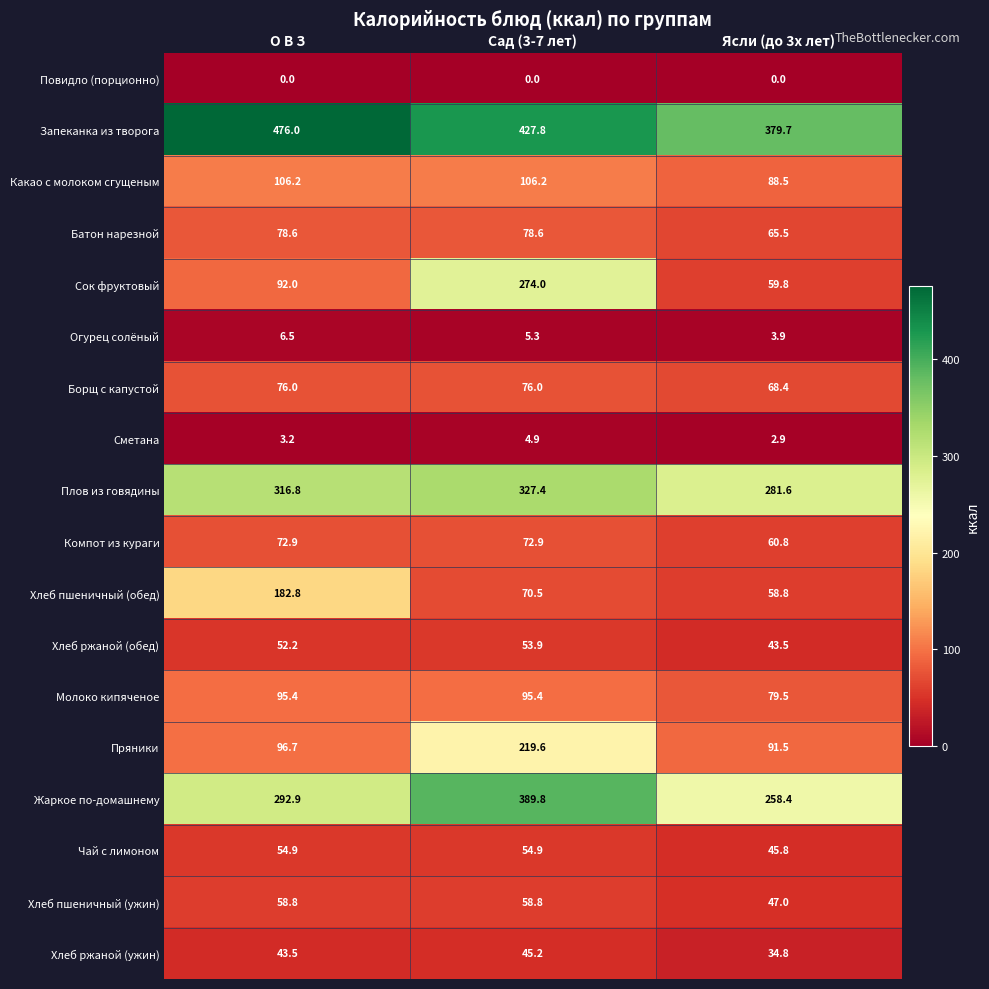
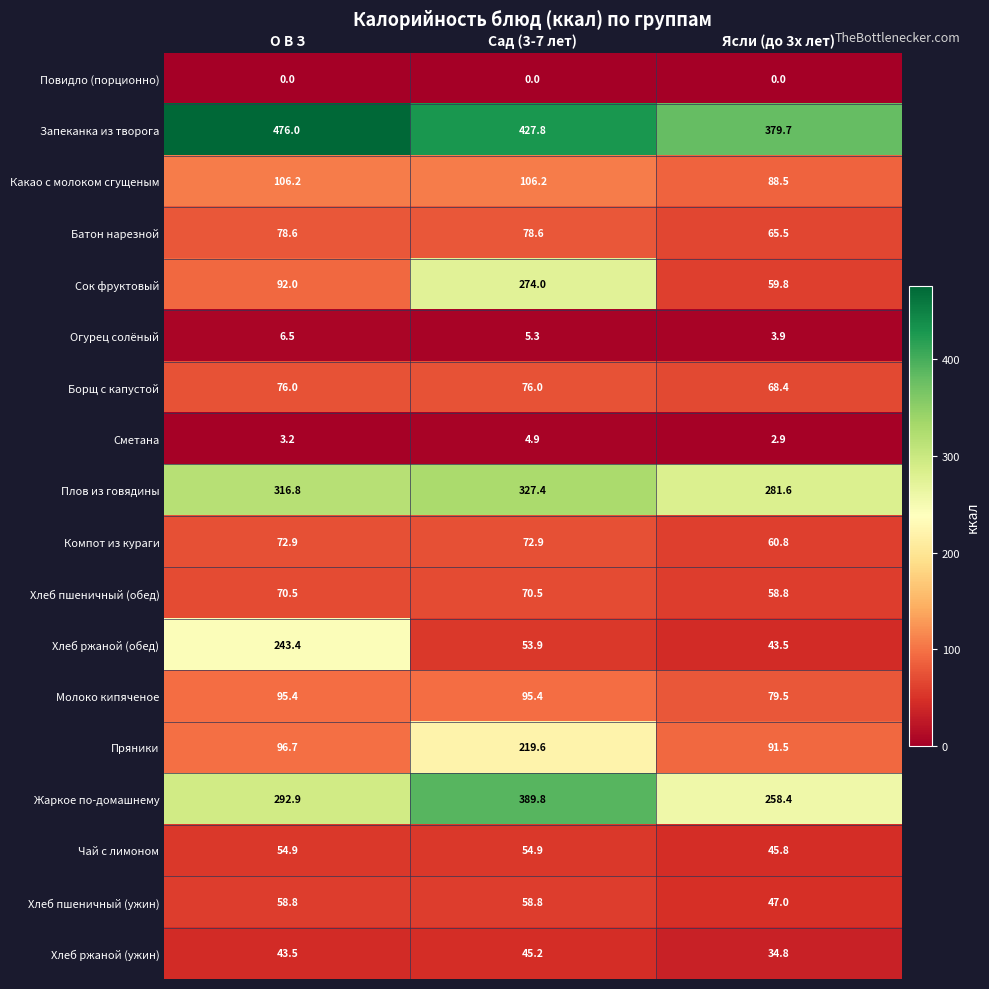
Хлеб пшеничный (обед), О В З: 182.8 -> 70.5
Хлеб ржаной (обед), О В З: 52.2 -> 243.4
